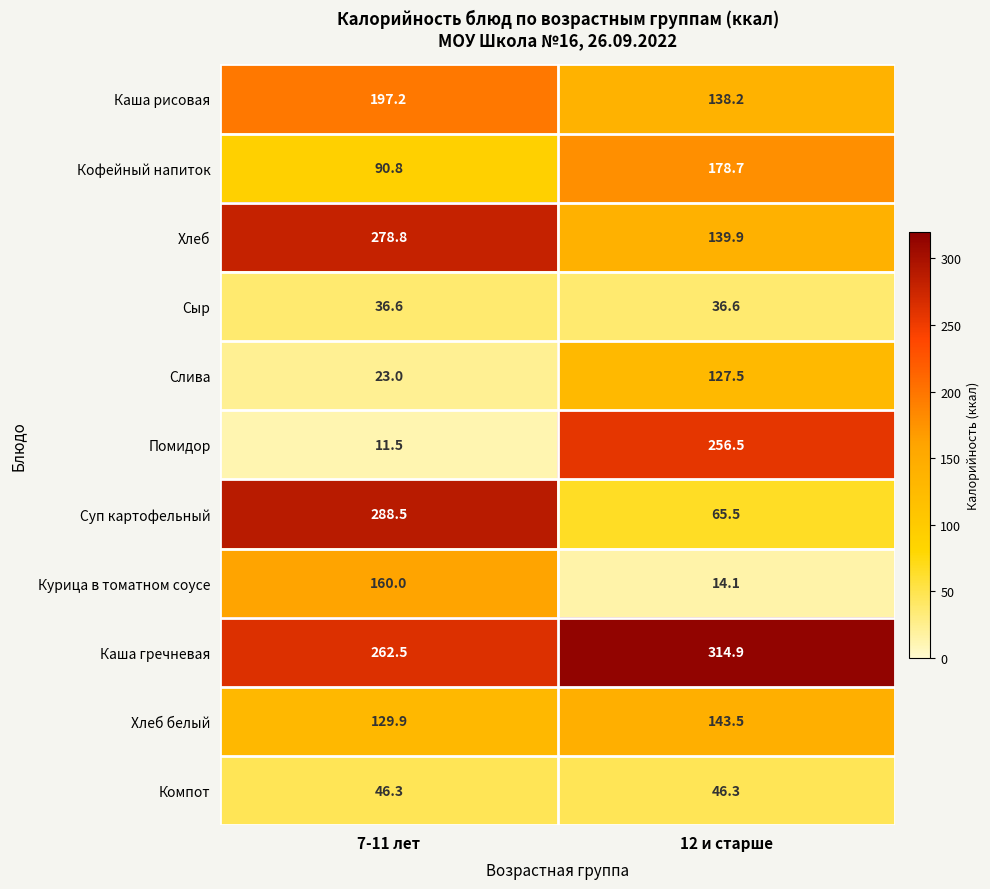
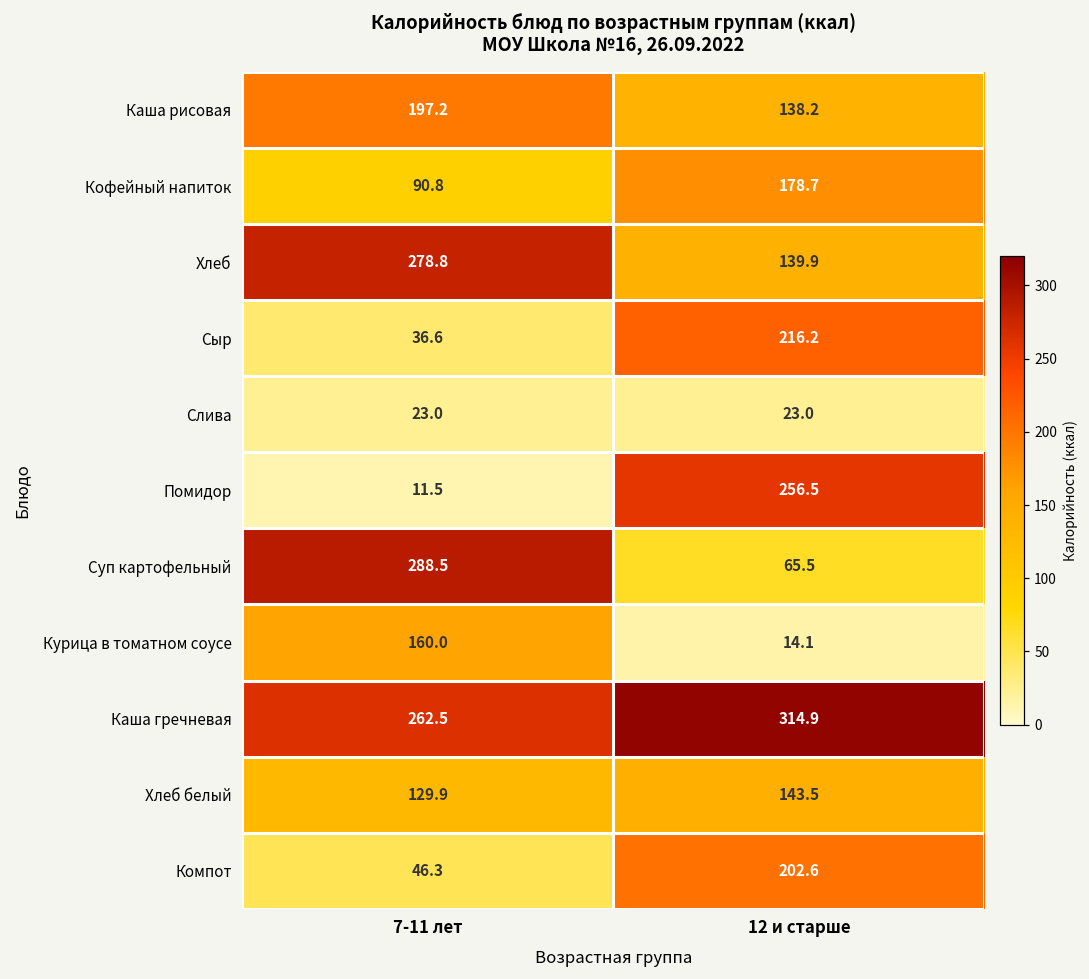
Сыр, 12 и старше: 36.6 -> 216.2
Слива, 12 и старше: 127.5 -> 23.0
Компот, 12 и старше: 46.3 -> 202.6
